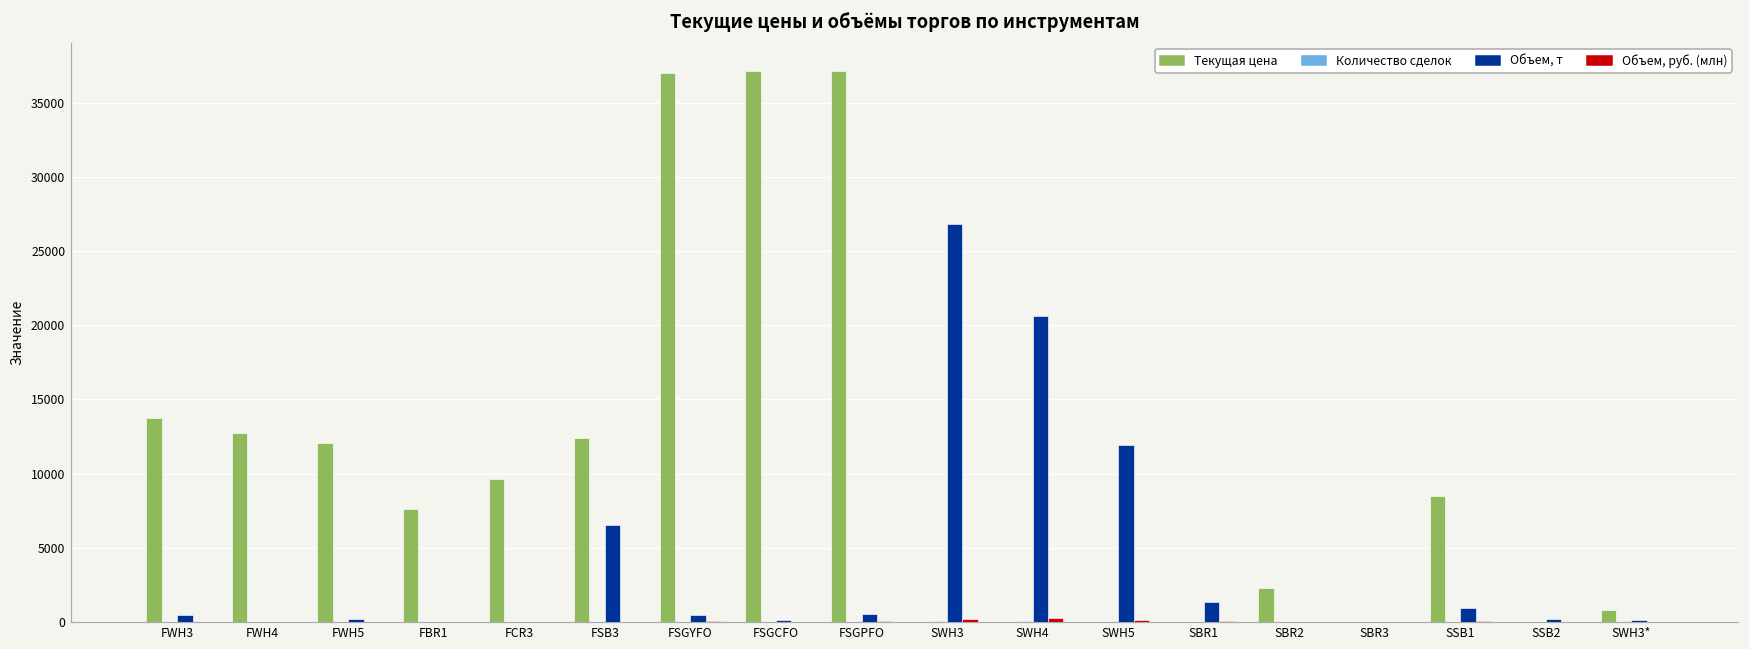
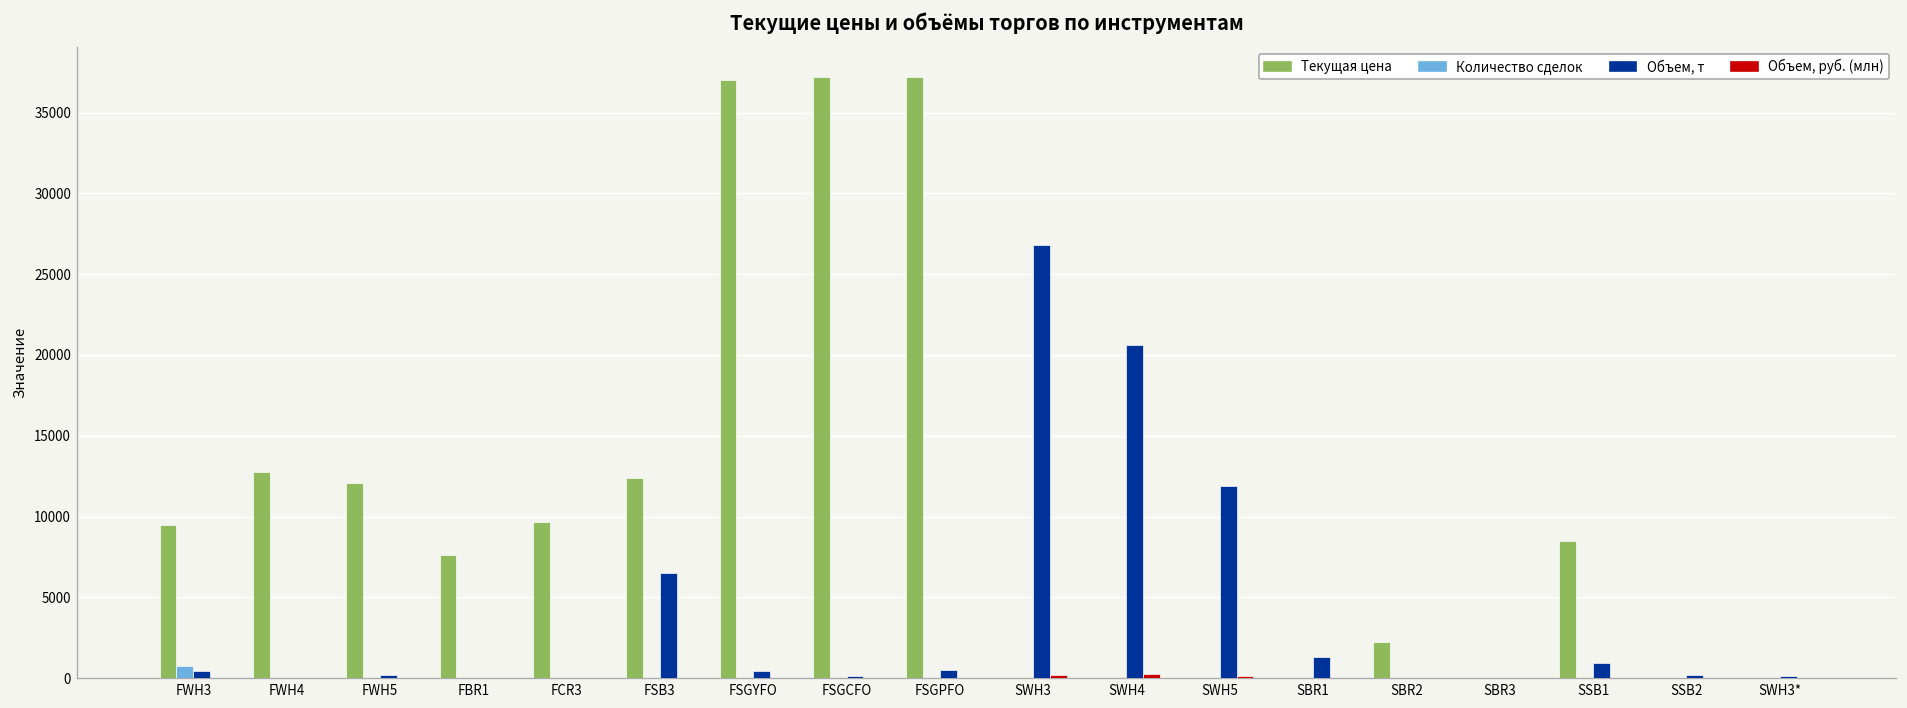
Текущая цена, FWH3: 13800 -> 9500
Количество сделок, FWH3: 0 -> 700
Текущая цена, SWH3*: 800 -> 0
